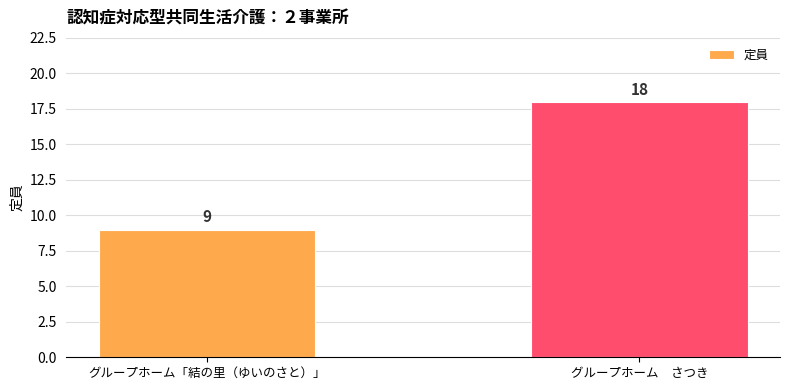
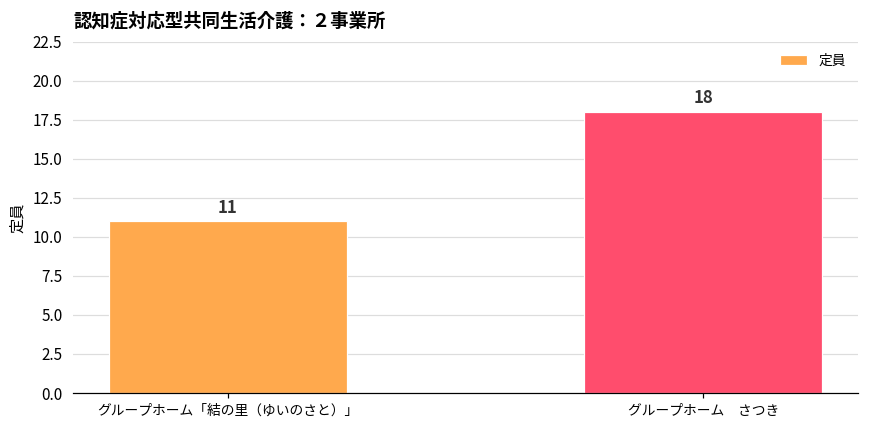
グループホーム「結の里（ゆいのさと）」: 9 -> 11
